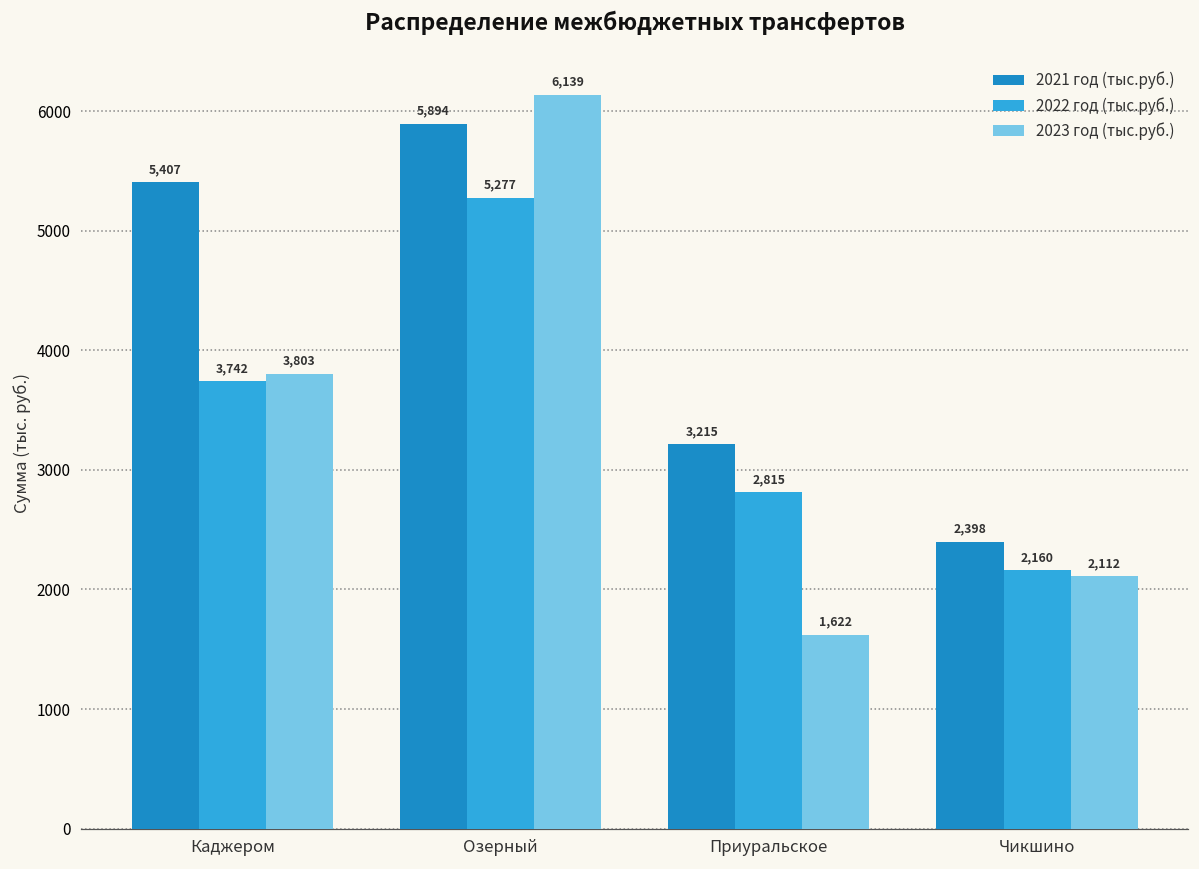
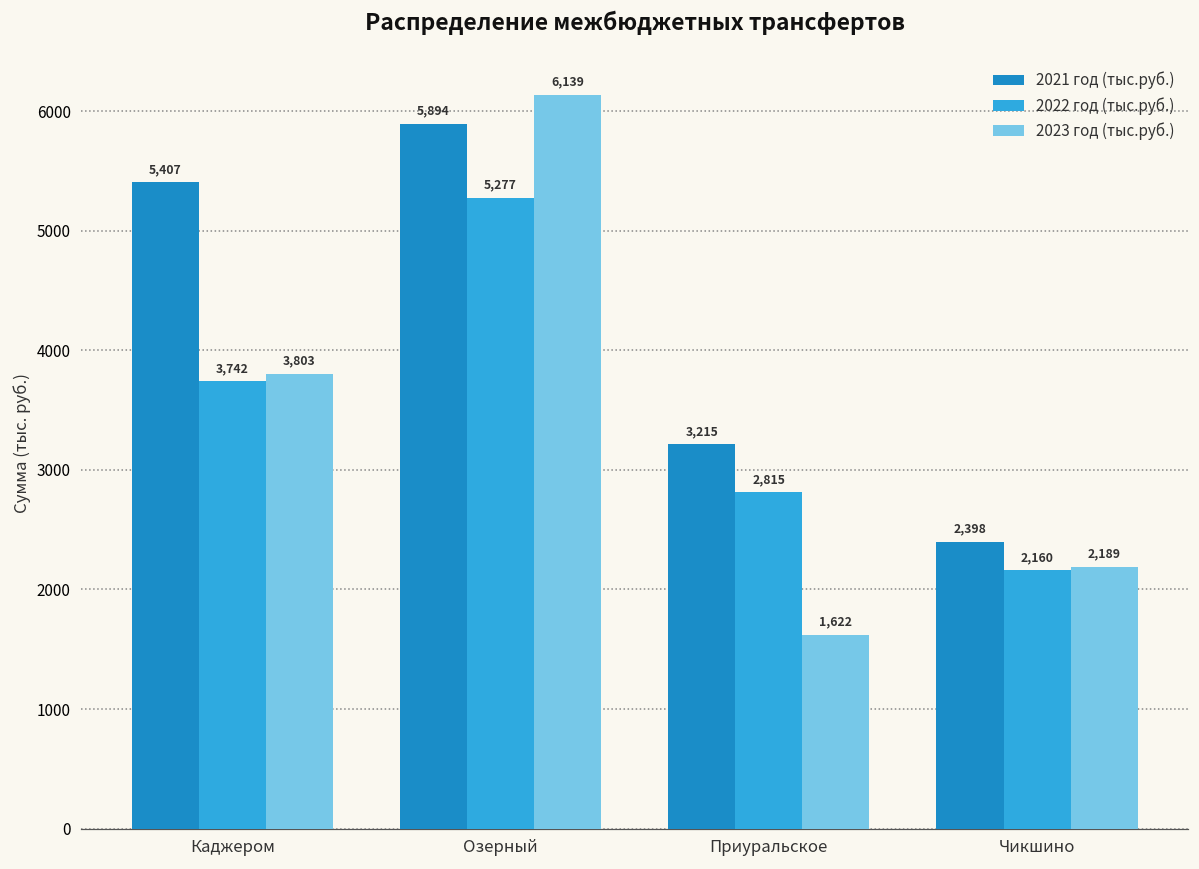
2023 год (тыс.руб.), Чикшино: 2,112 -> 2,189
